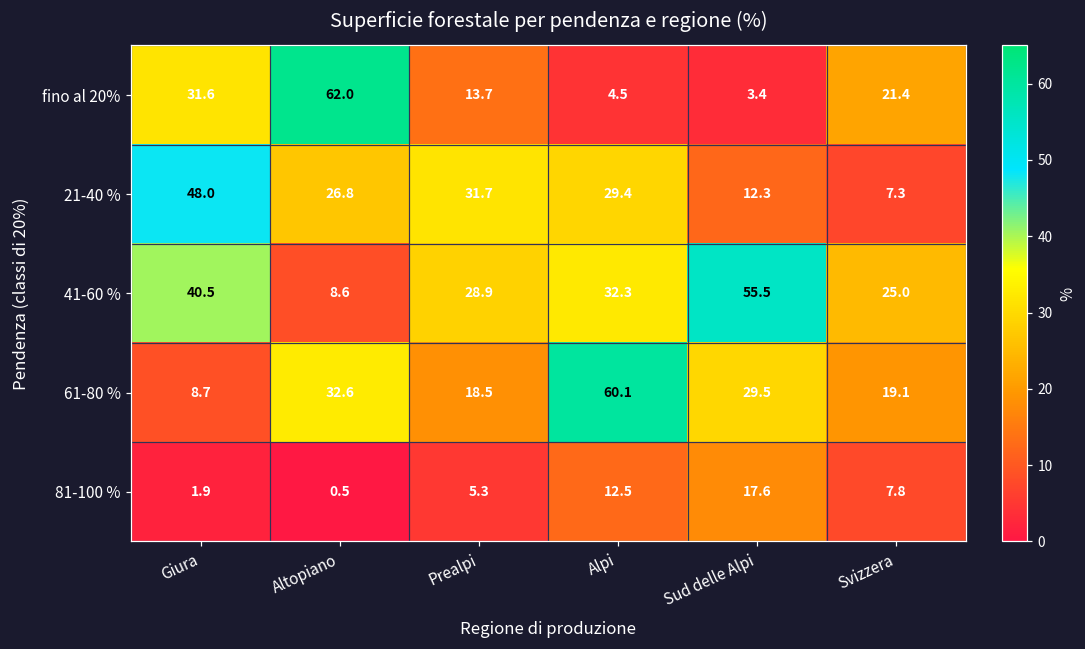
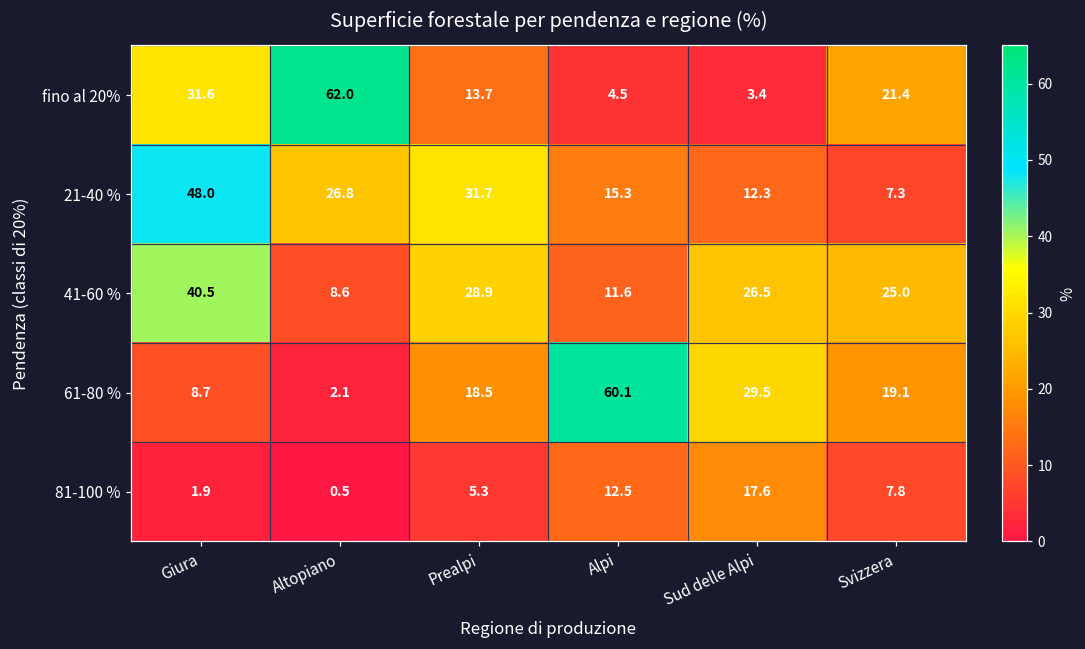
21-40 %, Alpi: 29.4 -> 15.3
41-60 %, Alpi: 32.3 -> 11.6
41-60 %, Sud delle Alpi: 55.5 -> 26.5
61-80 %, Altopiano: 32.6 -> 2.1
